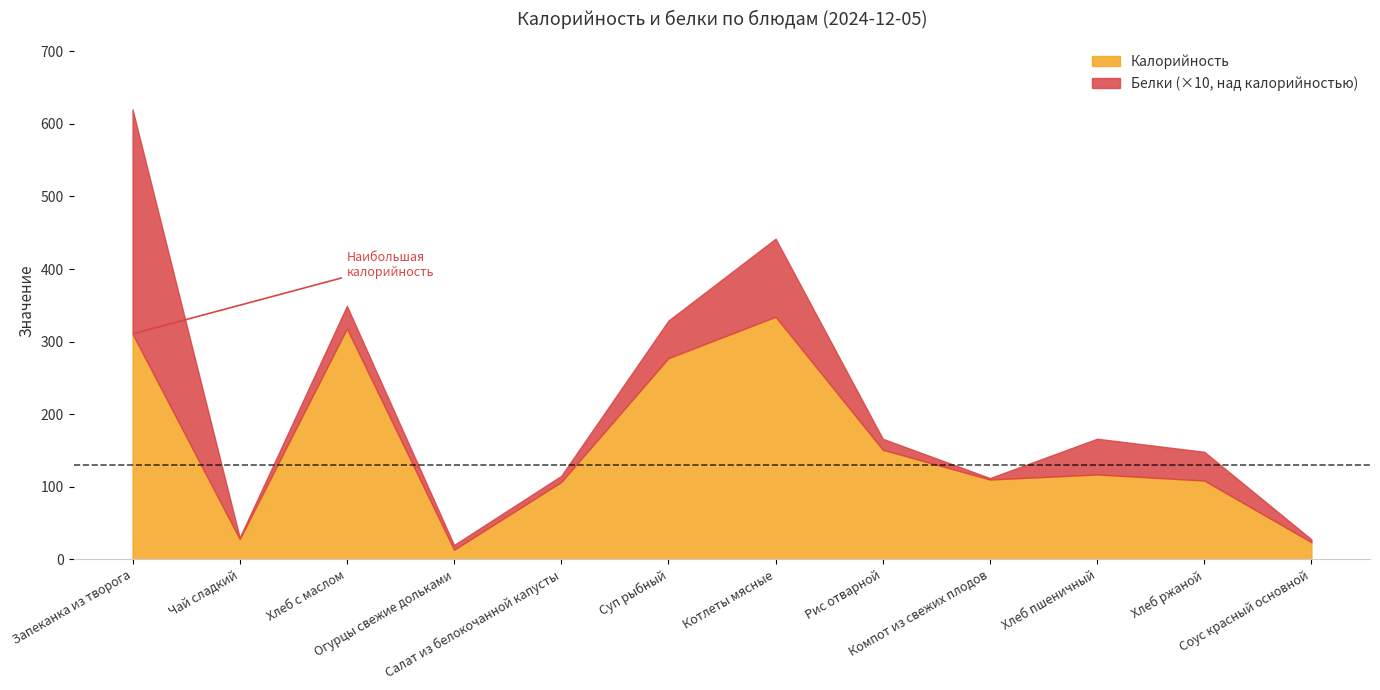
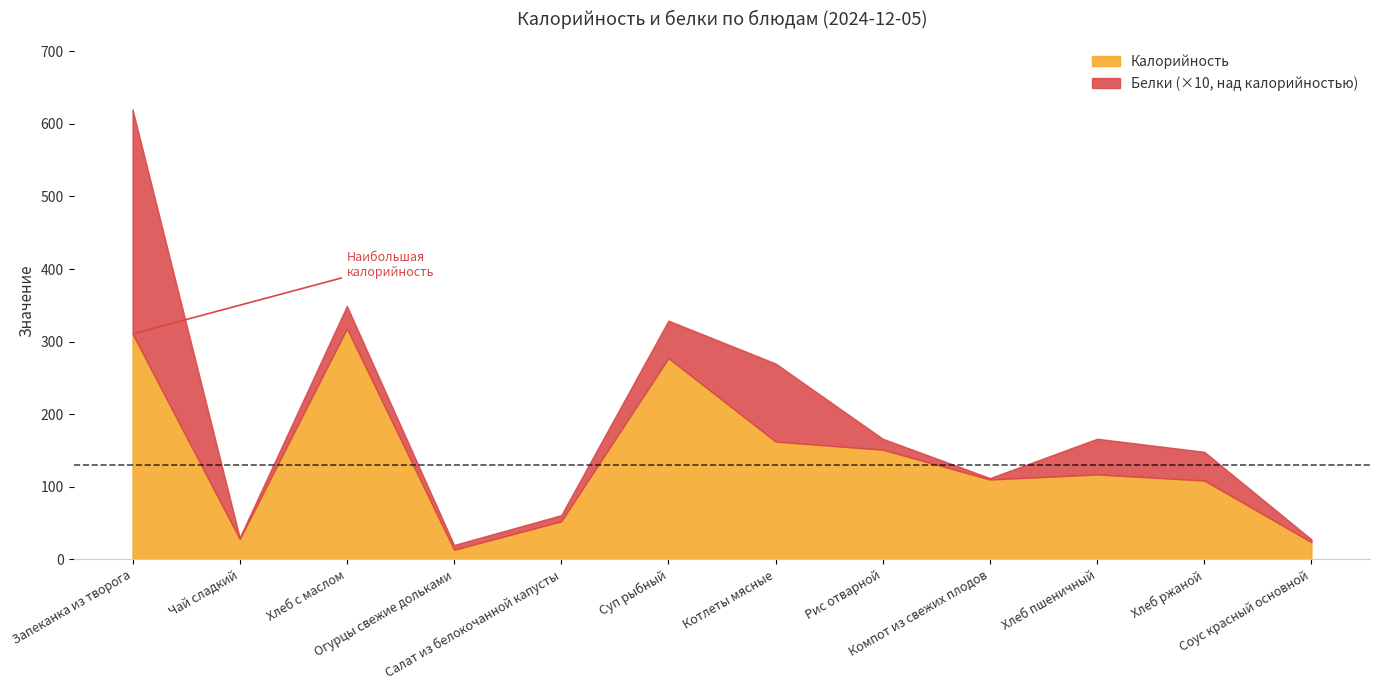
Калорийность, Салат из белокочанной капусты: 110 -> 50
Калорийность, Котлеты мясные: 330 -> 160
